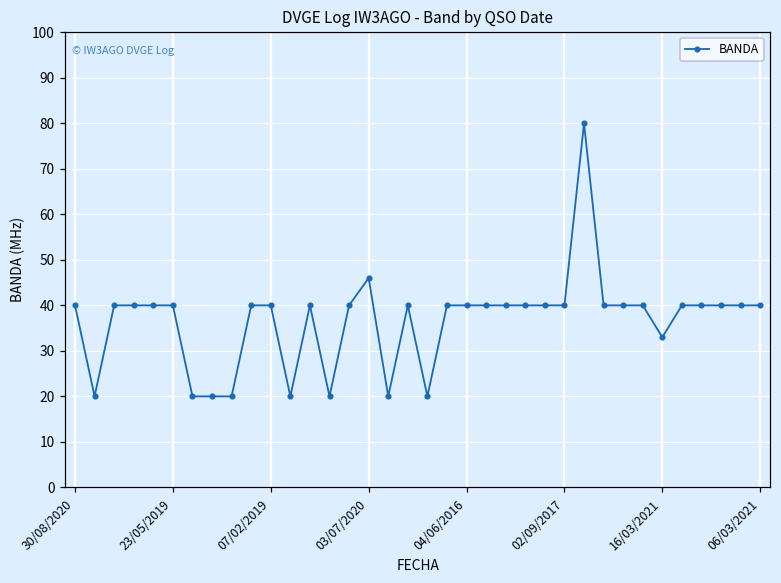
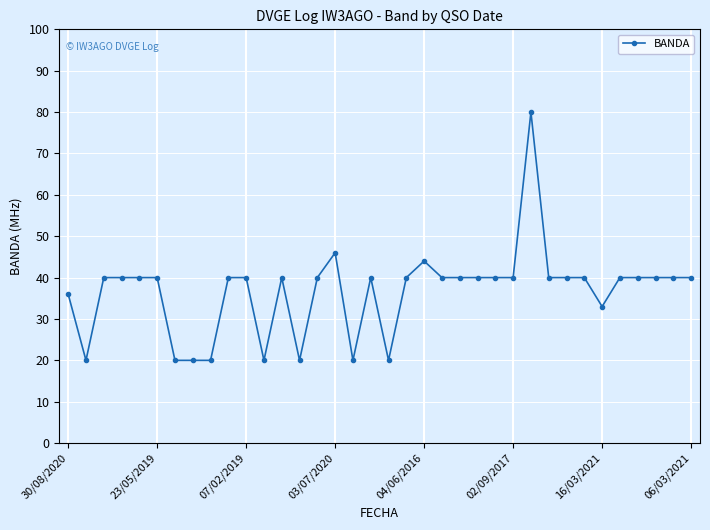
30/08/2020: 40 -> 36
04/06/2016: 40 -> 44
